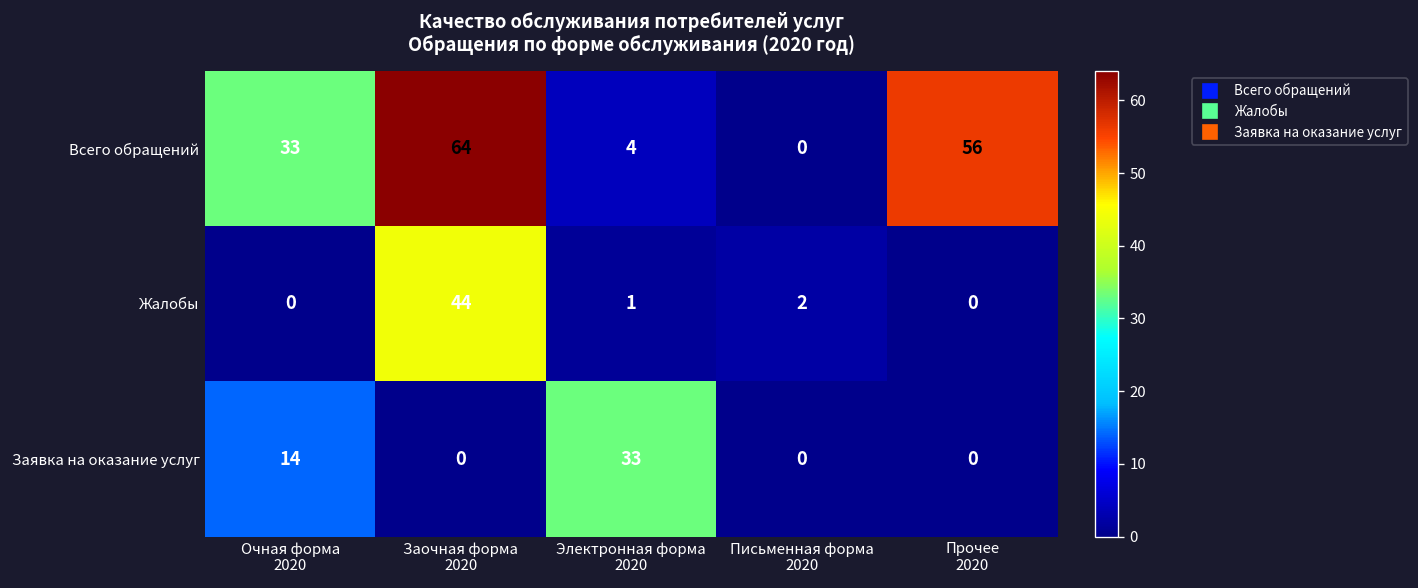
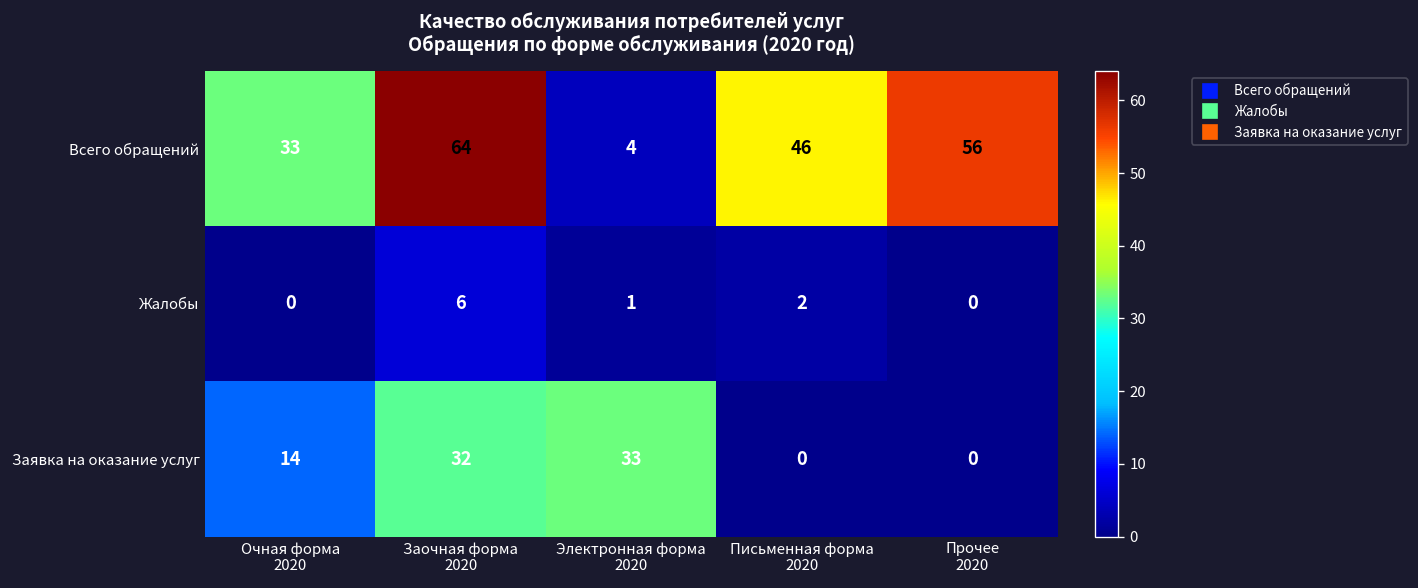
Всего обращений, Письменная форма 2020: 0 -> 46
Жалобы, Заочная форма 2020: 44 -> 6
Заявка на оказание услуг, Заочная форма 2020: 0 -> 32
